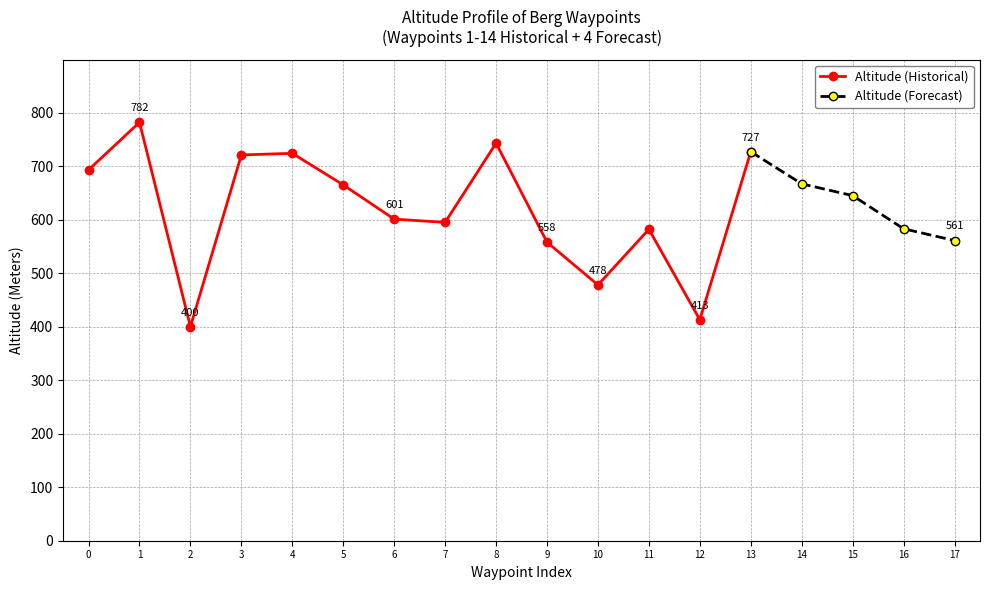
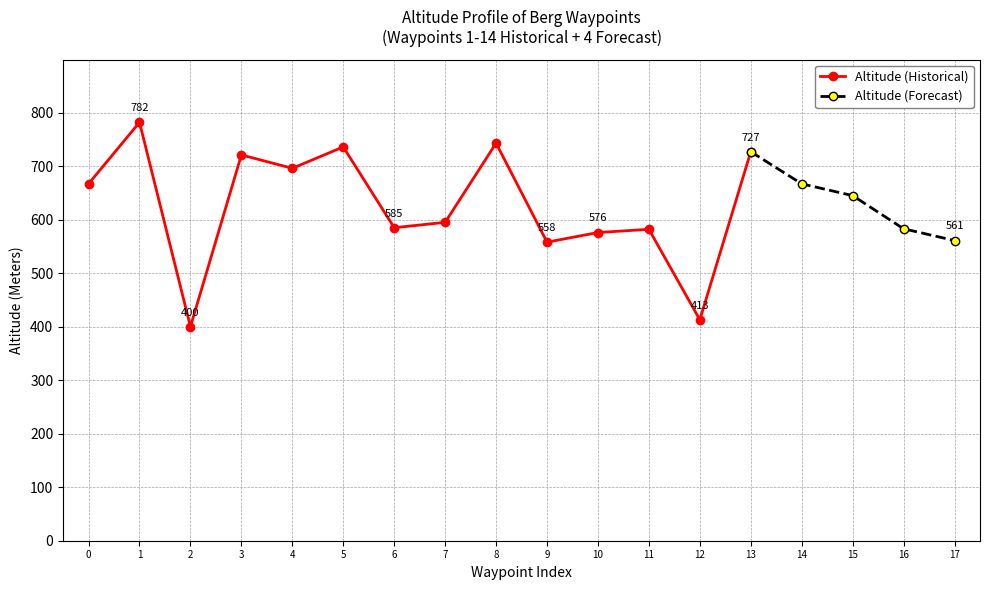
Altitude (Historical), 0: 690 -> 670
Altitude (Historical), 4: 720 -> 700
Altitude (Historical), 5: 670 -> 740
Altitude (Historical), 6: 601 -> 585
Altitude (Historical), 10: 478 -> 576
